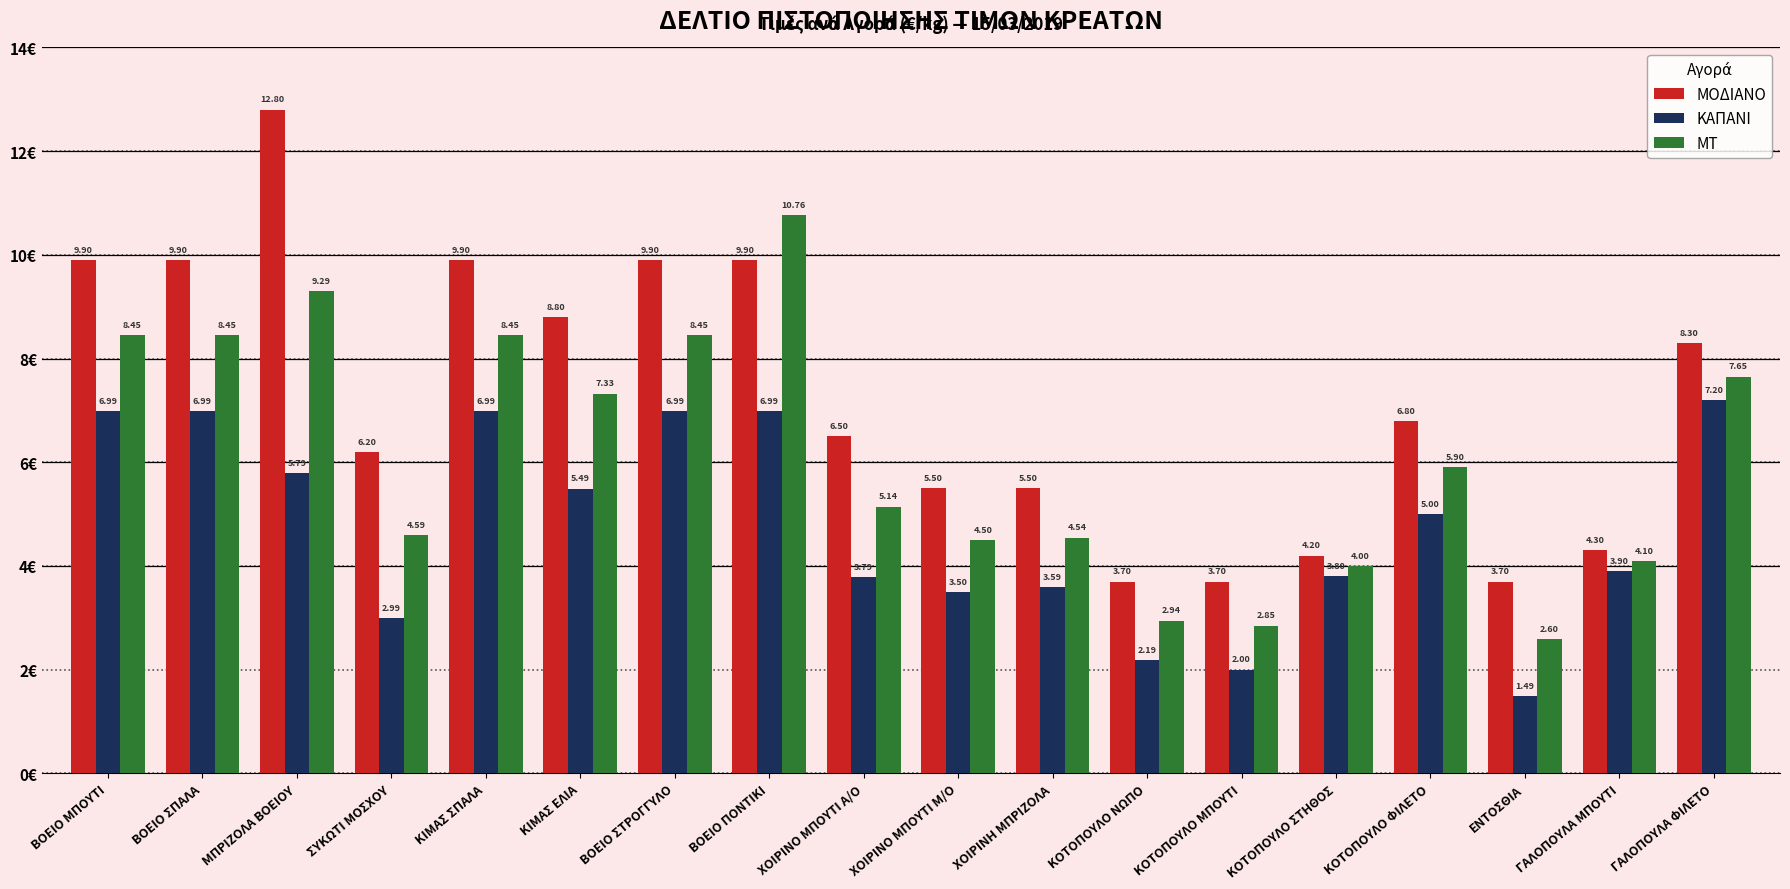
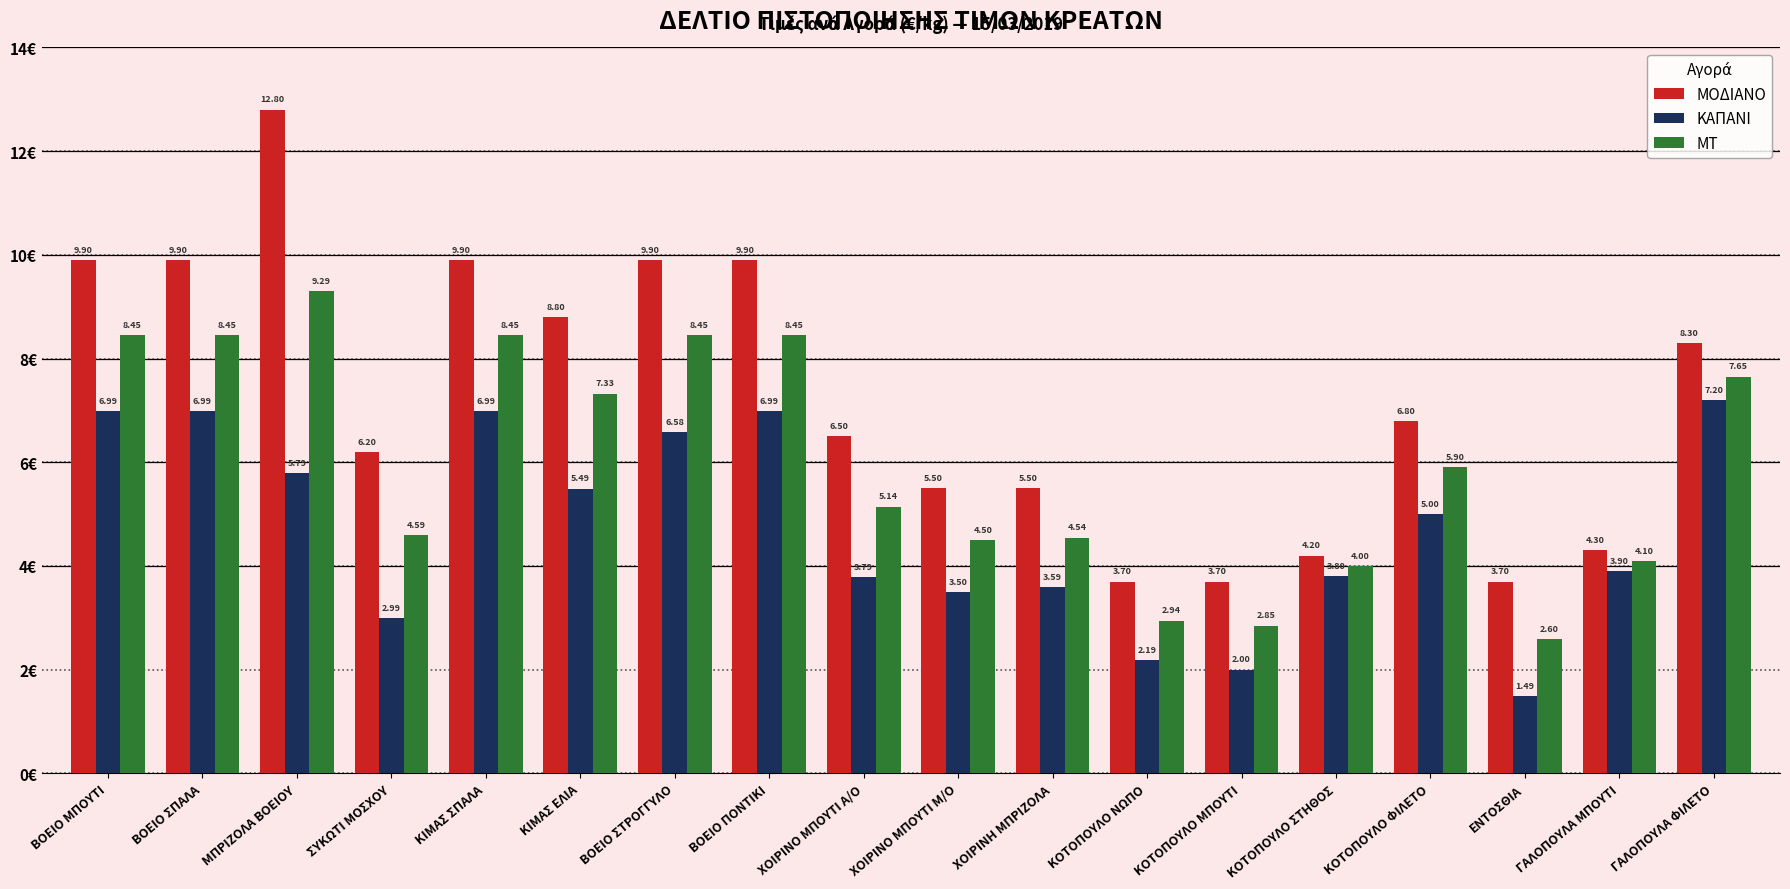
ΚΑΠΑΝΙ, ΒΟΕΙΟ ΣΤΡΟΓΓΥΛΟ: 6.99 -> 6.58
ΜΤ, ΒΟΕΙΟ ΠΟΝΤΙΚΙ: 10.76 -> 8.45
